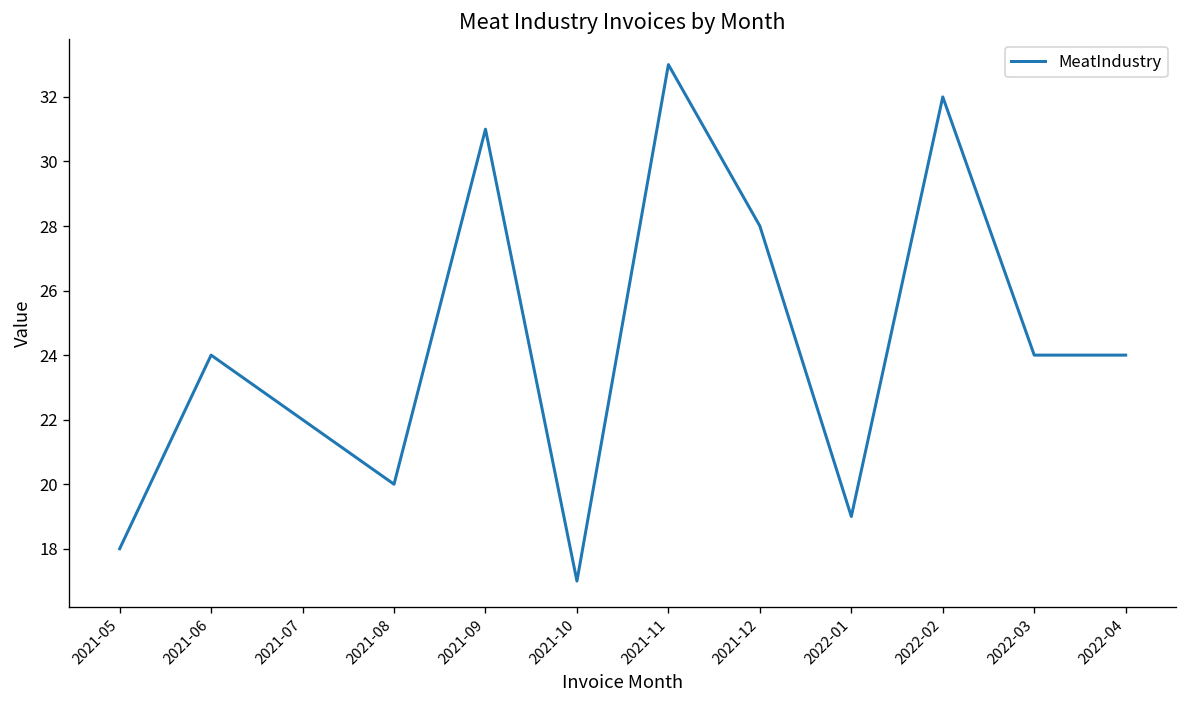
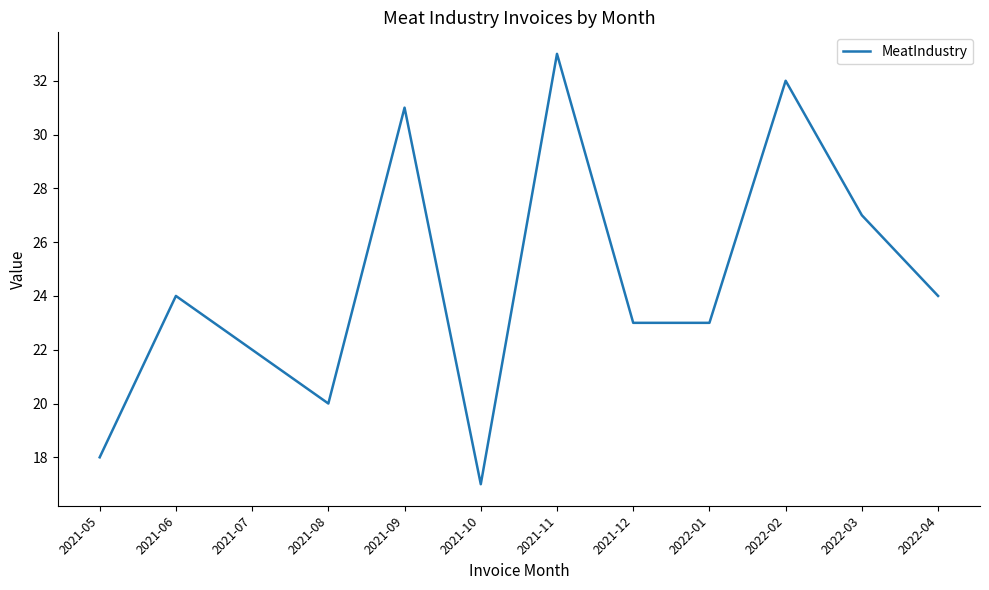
2021-12: 28 -> 23
2022-01: 19 -> 23
2022-03: 24 -> 27
